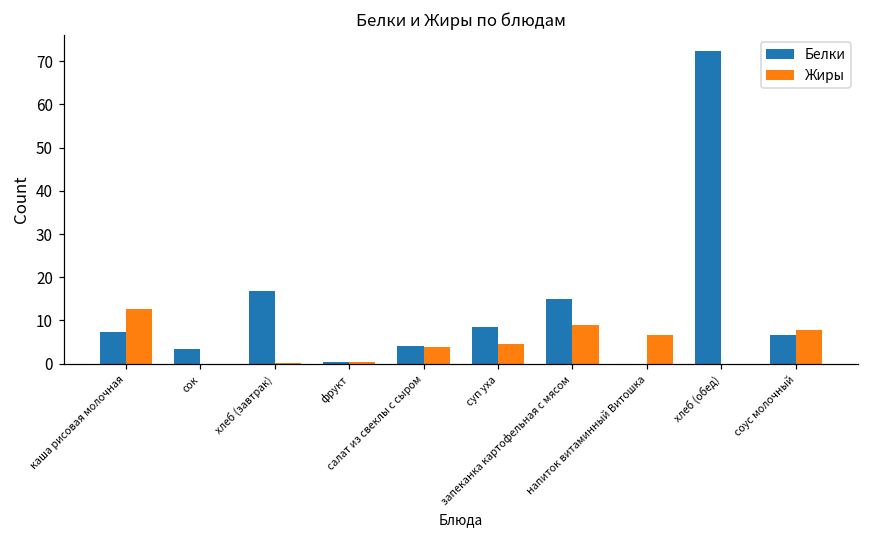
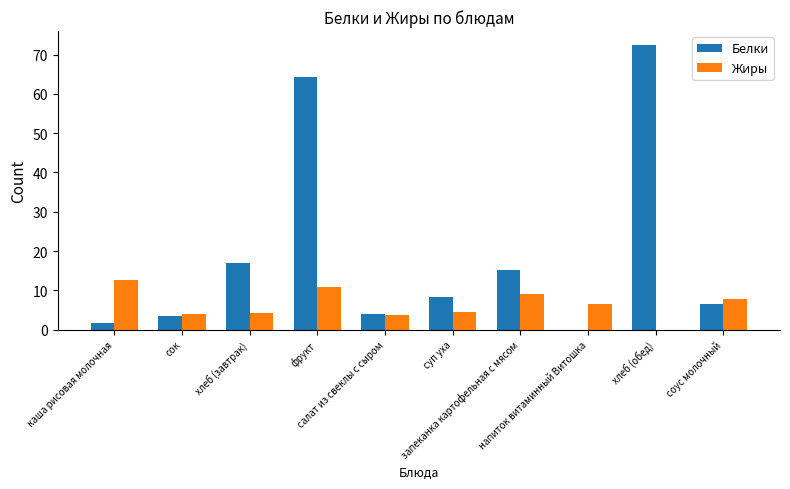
Белки, каша рисовая молочная: 7 -> 2
Жиры, сок: 0 -> 4
Жиры, хлеб (завтрак): 0 -> 4
Белки, фрукт: 0 -> 64
Жиры, фрукт: 0 -> 11
